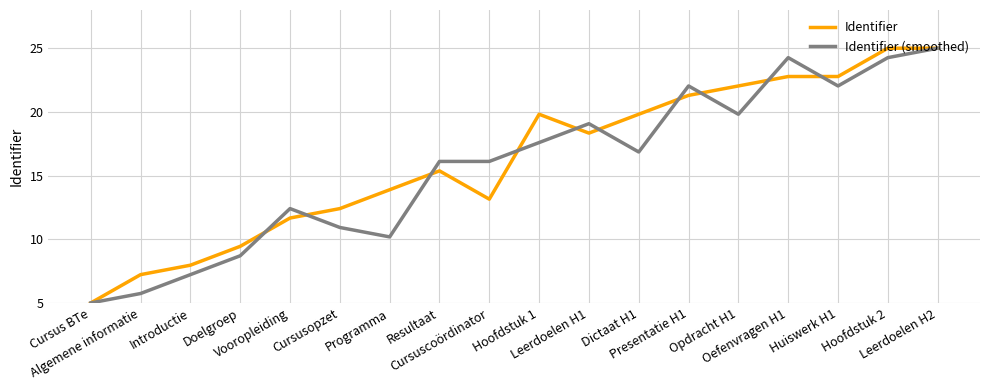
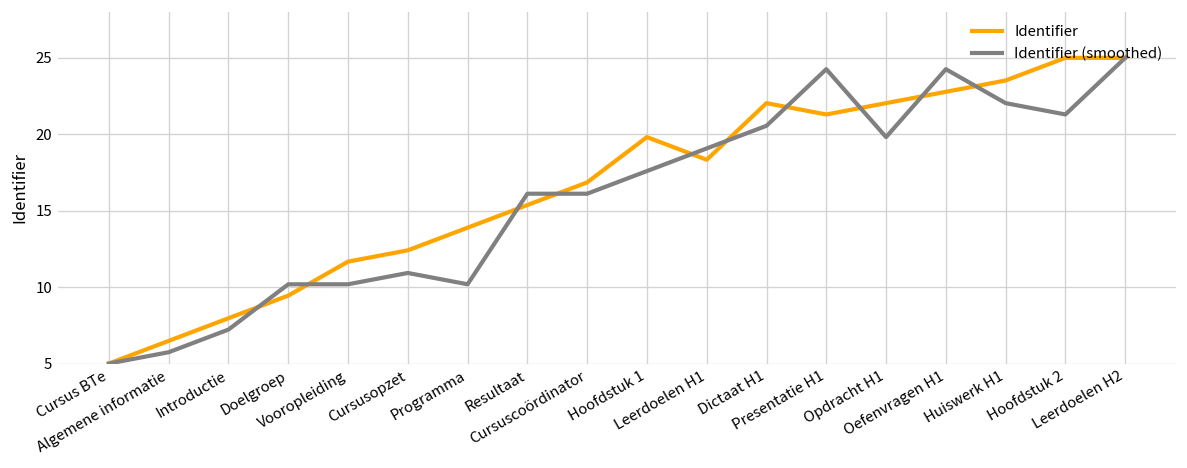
Identifier, Algemene informatie: 7.2 -> 6.5
Identifier (smoothed), Doelgroep: 8.7 -> 10.2
Identifier (smoothed), Vooropleiding: 12.4 -> 10.2
Identifier, Cursuscoördinator: 13.1 -> 16.9
Identifier, Dictaat H1: 19.8 -> 22.0
Identifier (smoothed), Dictaat H1: 16.9 -> 20.6
Identifier (smoothed), Presentatie H1: 22.0 -> 24.3
Identifier, Huiswerk H1: 22.8 -> 23.5
Identifier (smoothed), Hoofdstuk 2: 24.3 -> 21.3
